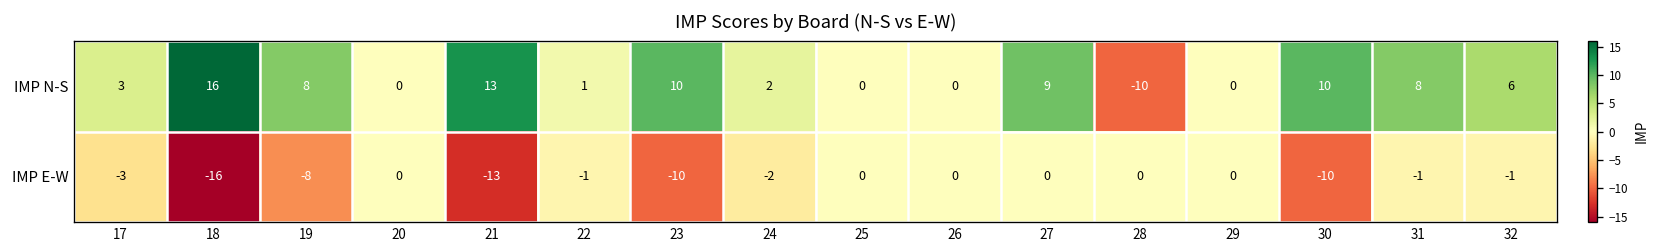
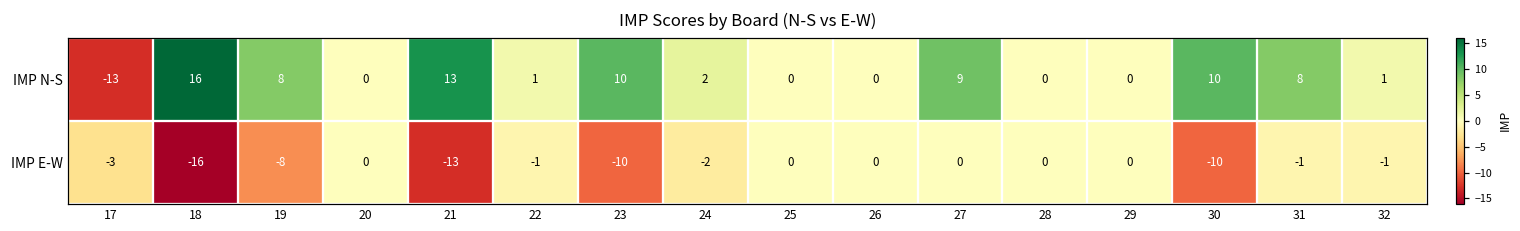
IMP N-S, 17: 3 -> -13
IMP N-S, 28: -10 -> 0
IMP N-S, 32: 6 -> 1
